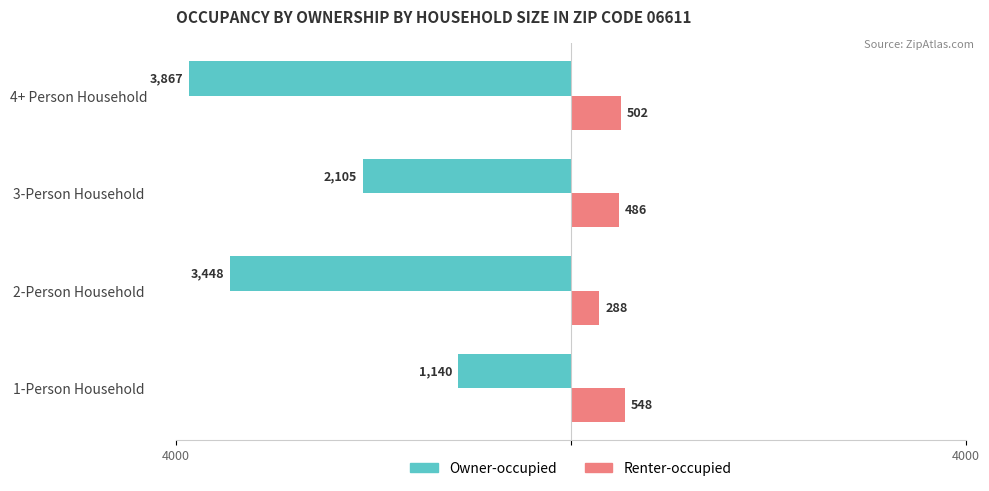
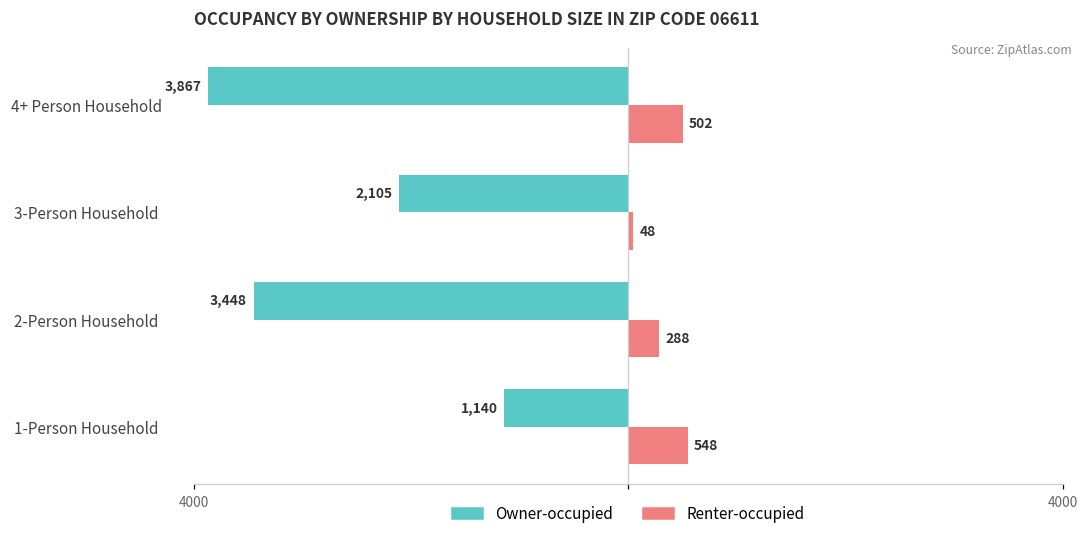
Renter-occupied, 3-Person Household: 486 -> 48
